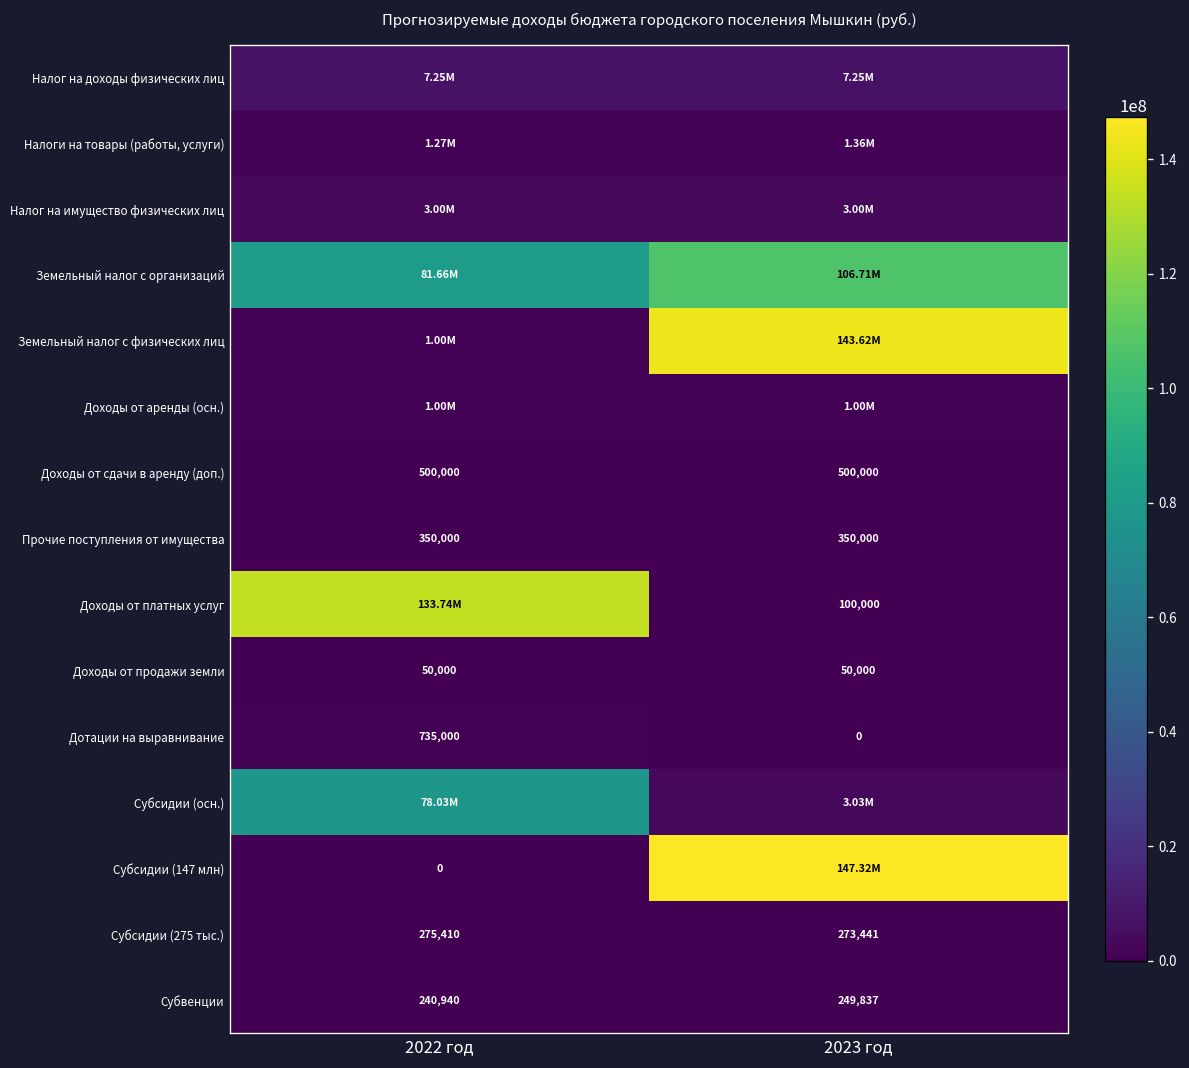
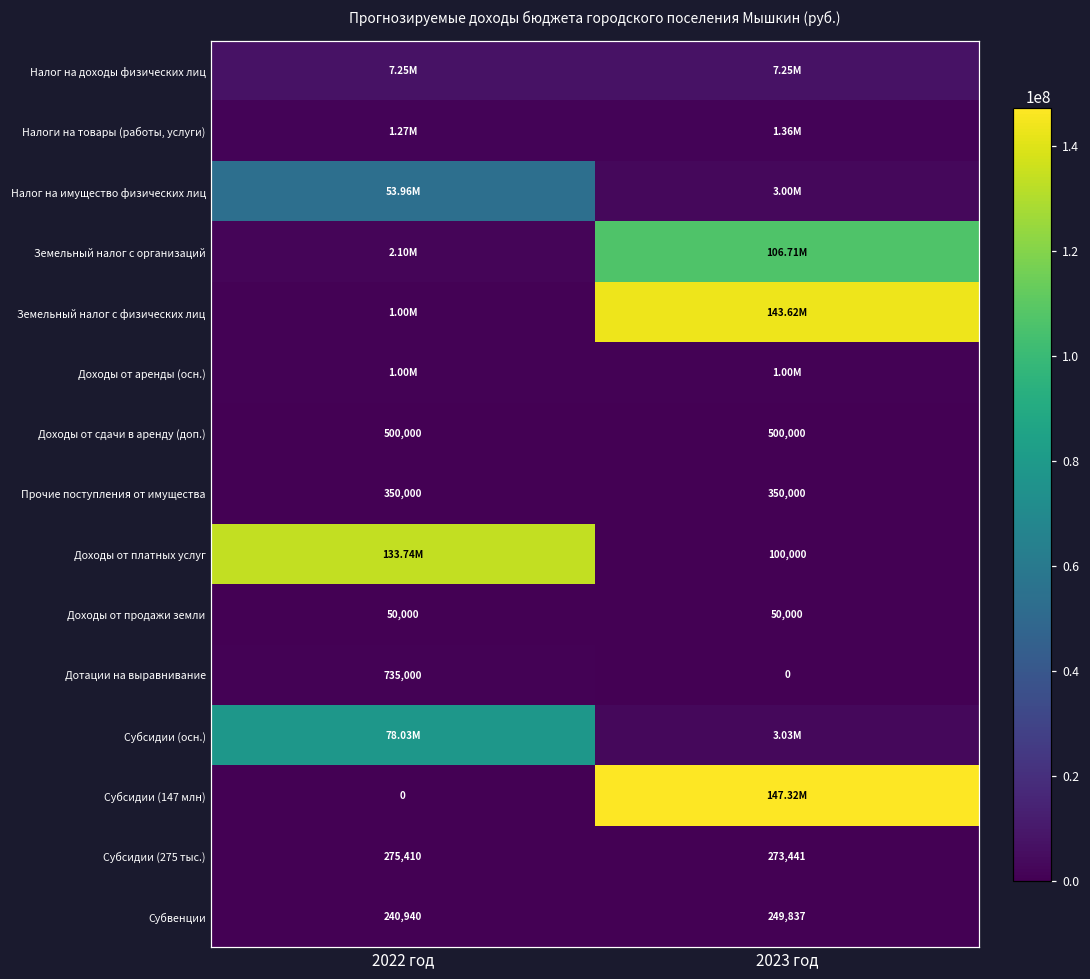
Налог на имущество физических лиц, 2022 год: 3.00М -> 53.96М
Земельный налог с организаций, 2022 год: 81.66М -> 2.10М
